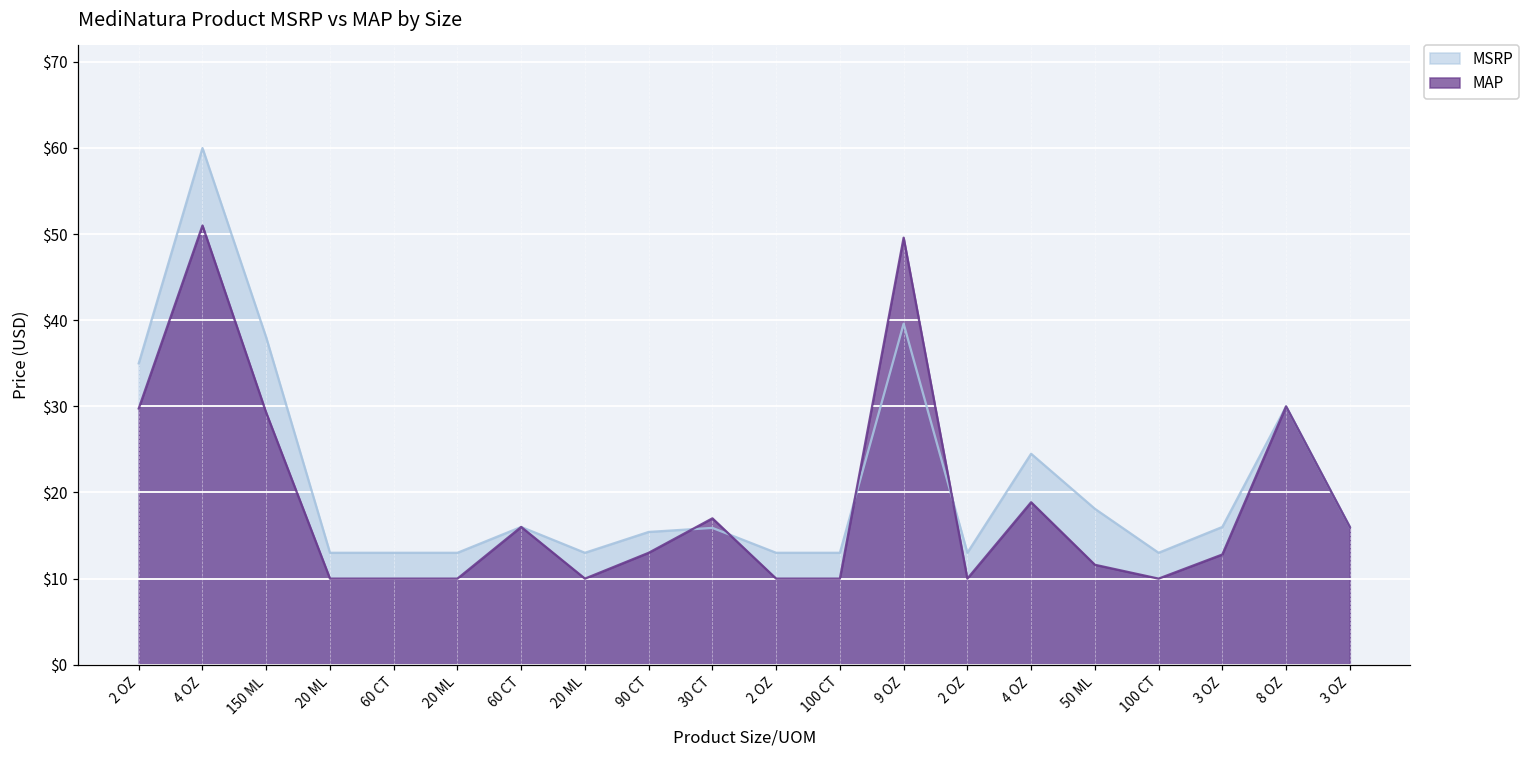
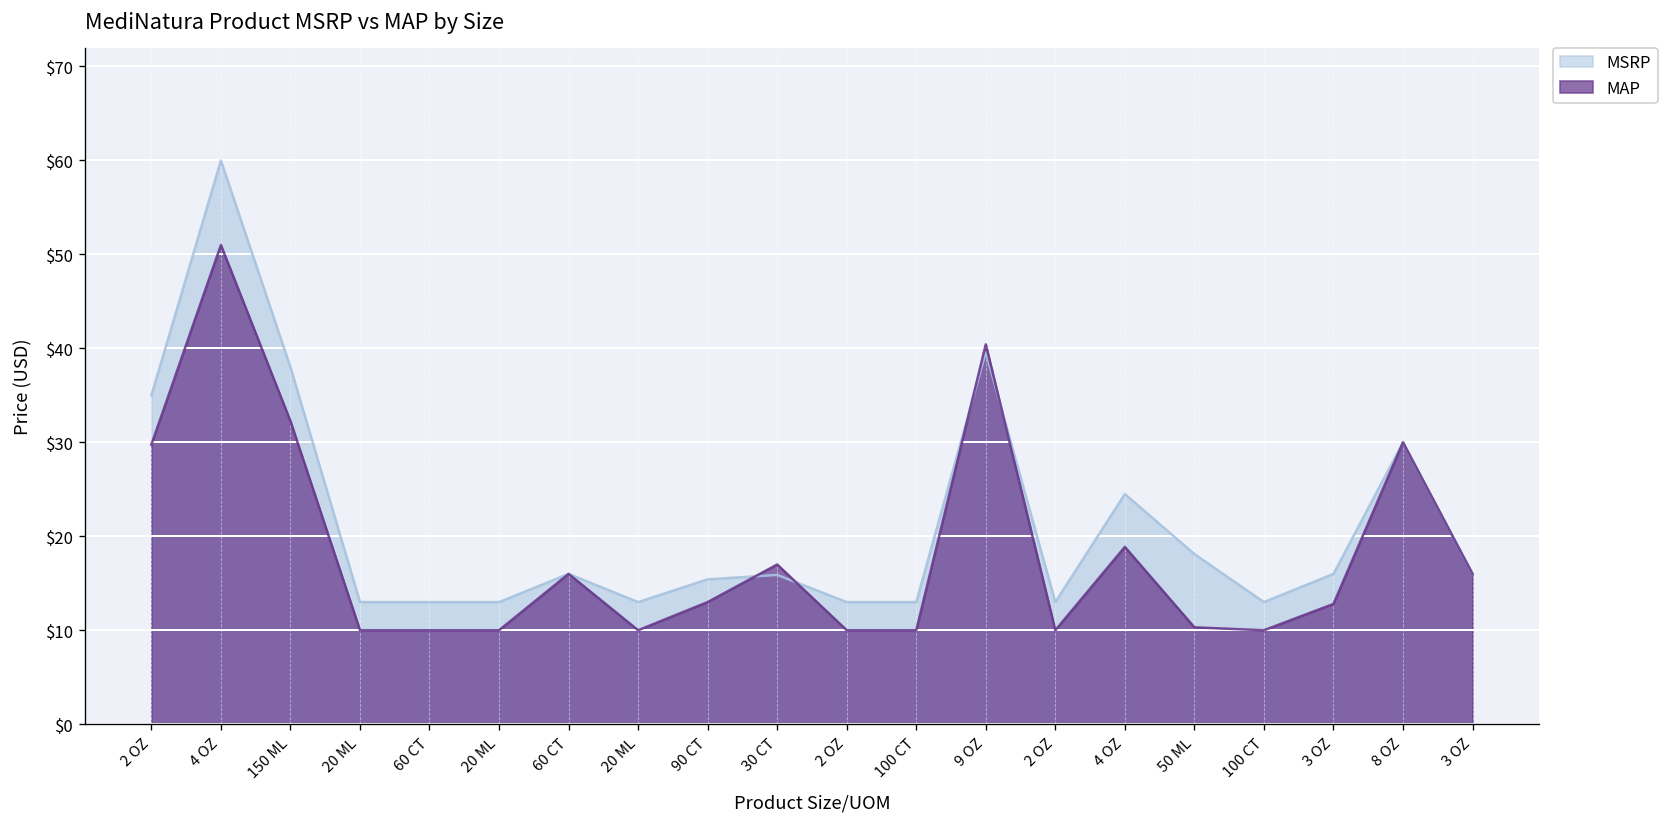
MAP, 150 ML: $29 -> $32
MAP, 9 OZ: $50 -> $40
MAP, 50 ML: $12 -> $10
